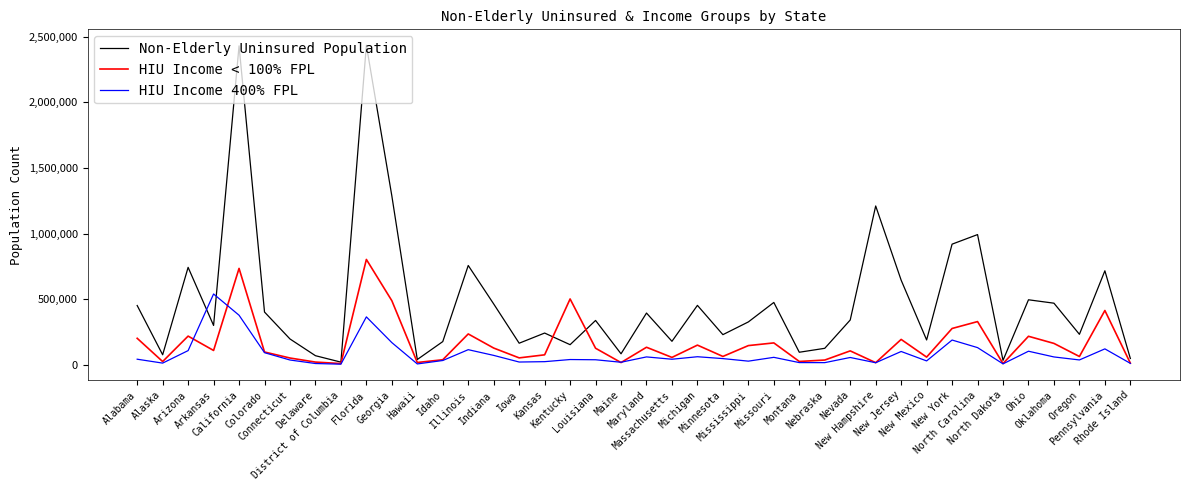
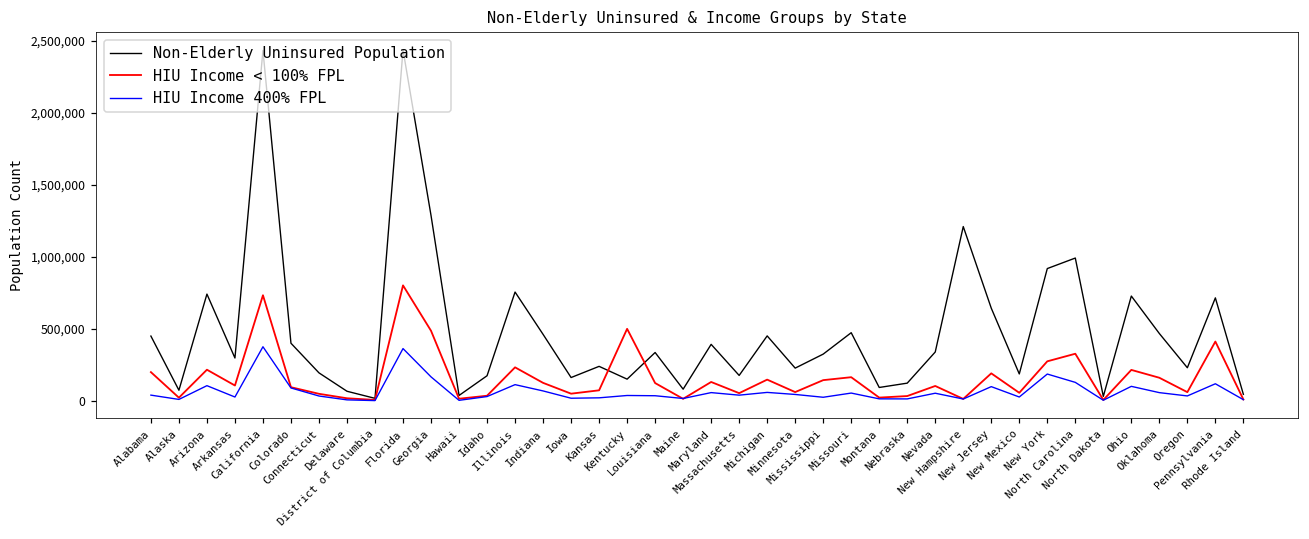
HIU Income 400% FPL, Arkansas: 540,000 -> 30,000
Non-Elderly Uninsured Population, Ohio: 490,000 -> 730,000
